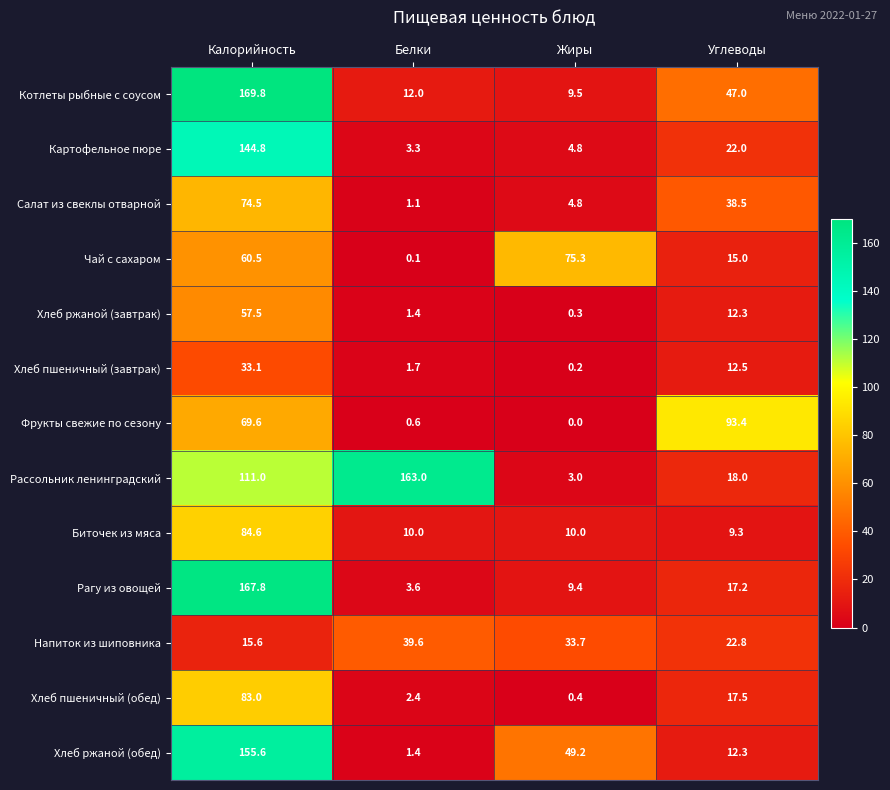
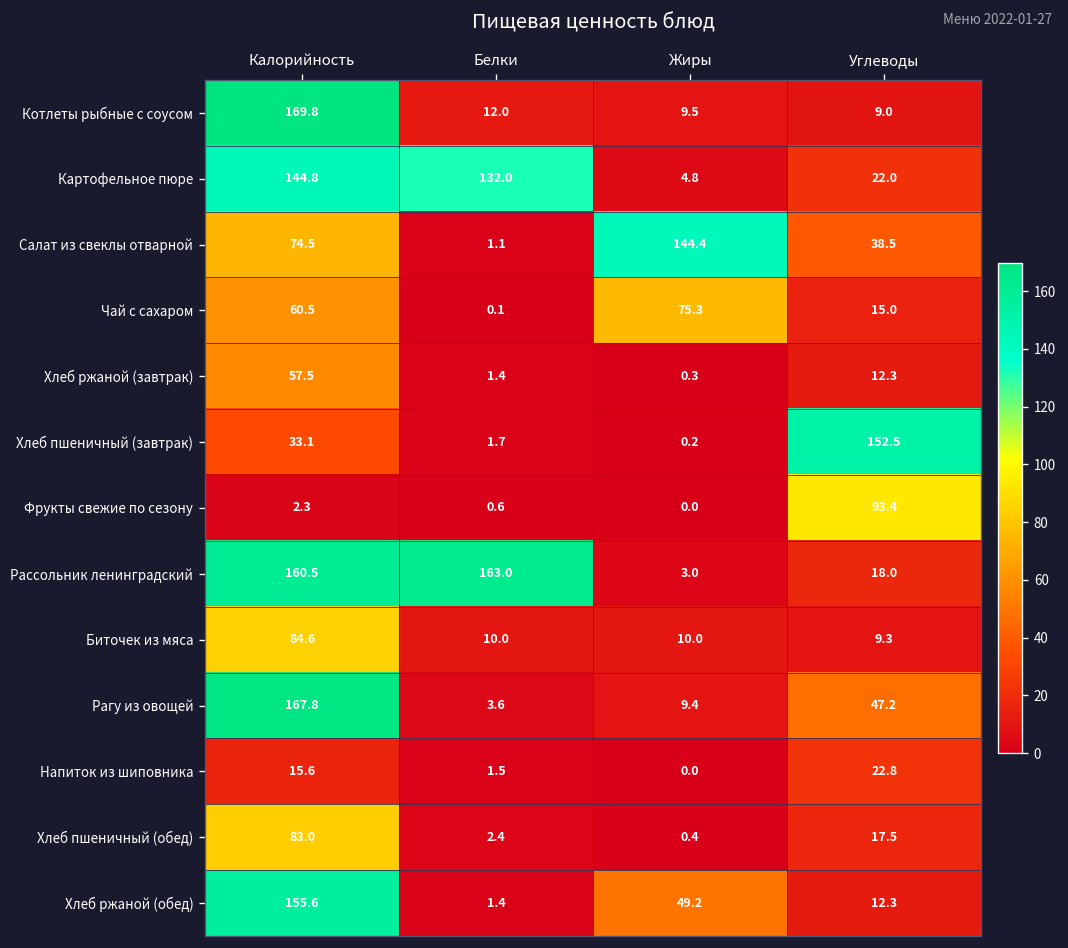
Котлеты рыбные с соусом, Углеводы: 47.0 -> 9.0
Картофельное пюре, Белки: 3.3 -> 132.0
Салат из свеклы отварной, Жиры: 4.8 -> 144.4
Хлеб пшеничный (завтрак), Углеводы: 12.5 -> 152.5
Фрукты свежие по сезону, Калорийность: 69.6 -> 2.3
Рассольник ленинградский, Калорийность: 111.0 -> 160.5
Рагу из овощей, Углеводы: 17.2 -> 47.2
Напиток из шиповника, Белки: 39.6 -> 1.5
Напиток из шиповника, Жиры: 33.7 -> 0.0
